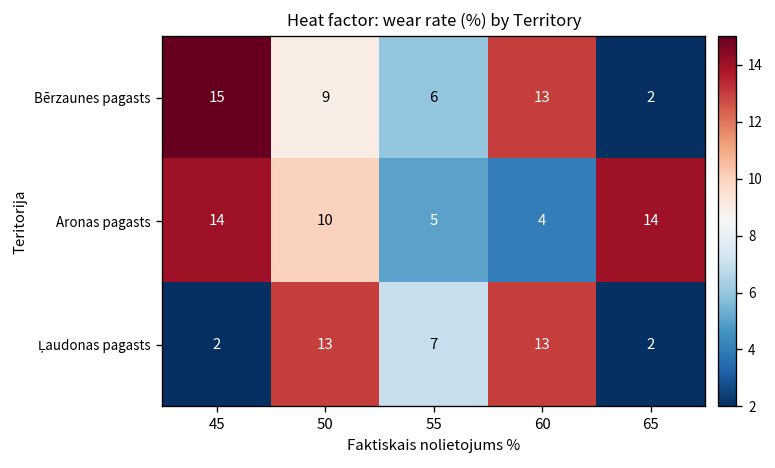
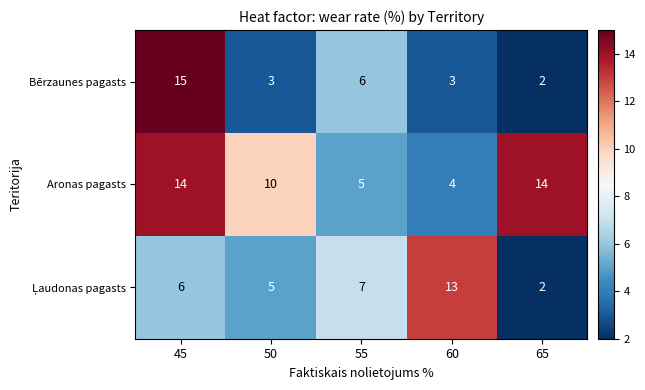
Bērzaunes pagasts, 50: 9 -> 3
Bērzaunes pagasts, 60: 13 -> 3
Ļaudonas pagasts, 45: 2 -> 6
Ļaudonas pagasts, 50: 13 -> 5
